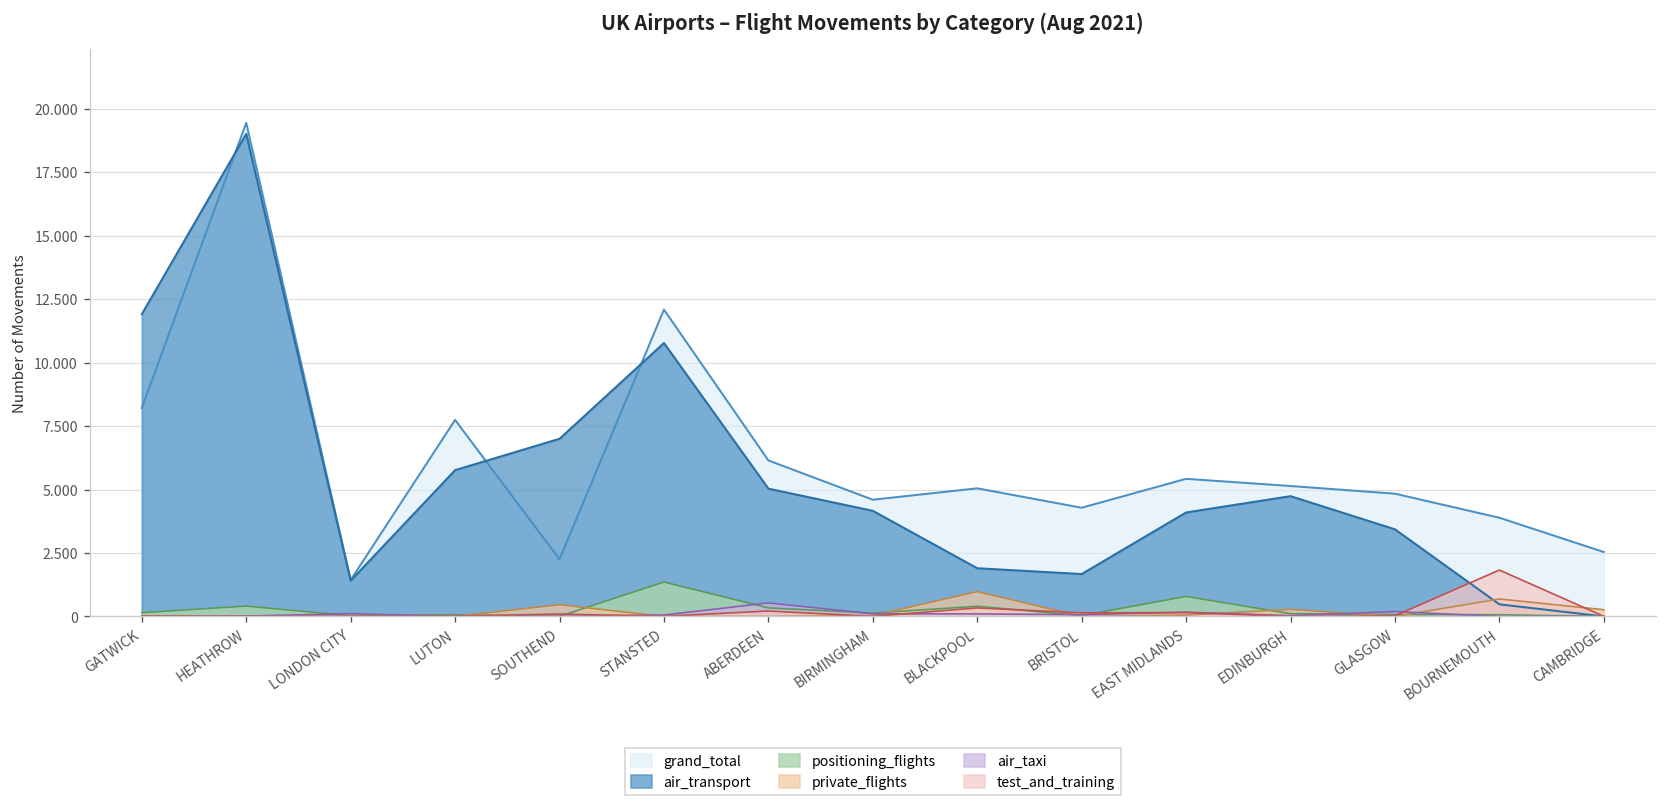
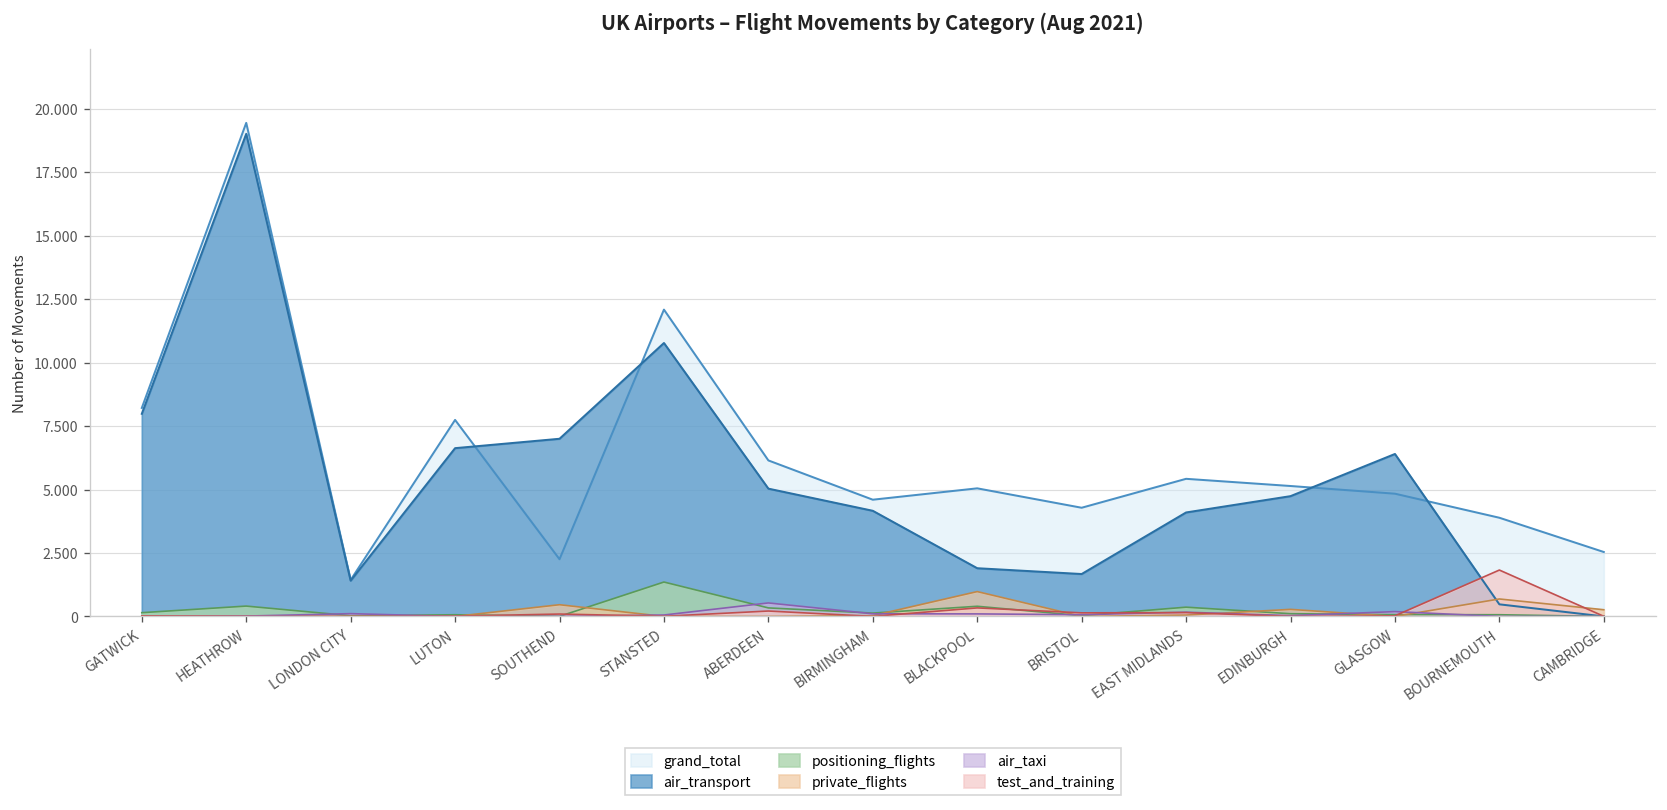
air_transport, GATWICK: 11.9 -> 8.0
air_transport, LUTON: 5.8 -> 6.6
positioning_flights, EAST MIDLANDS: 0.8 -> 0.4
air_transport, GLASGOW: 3.4 -> 6.4
